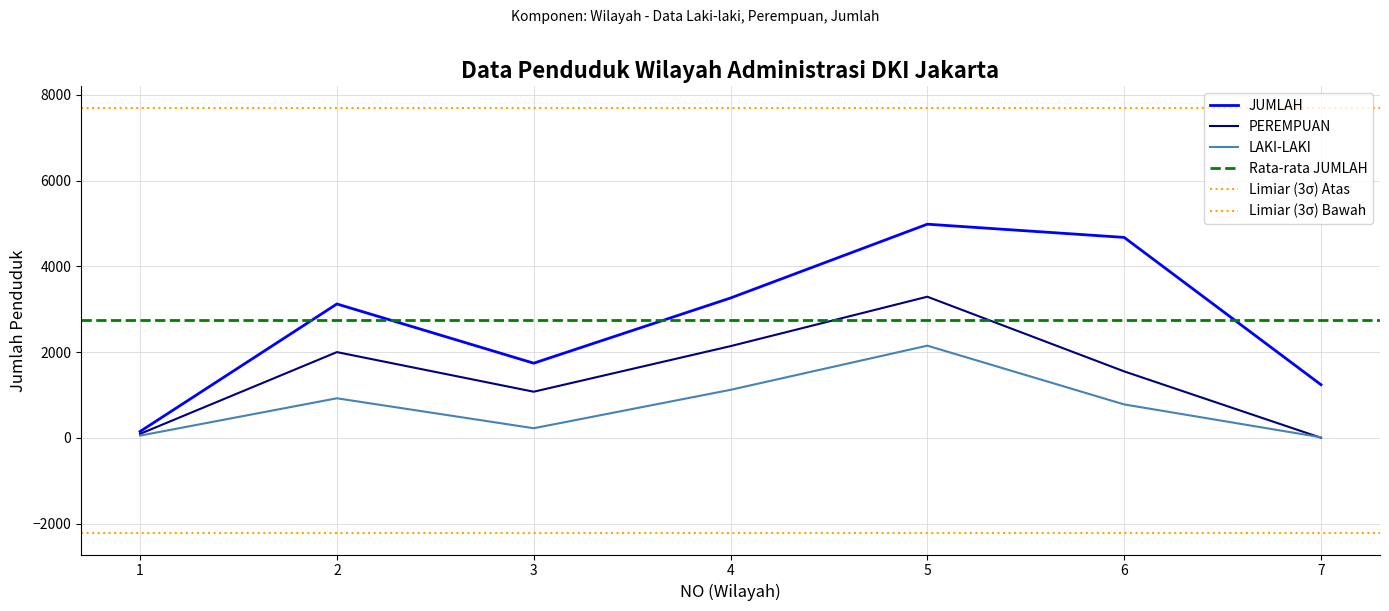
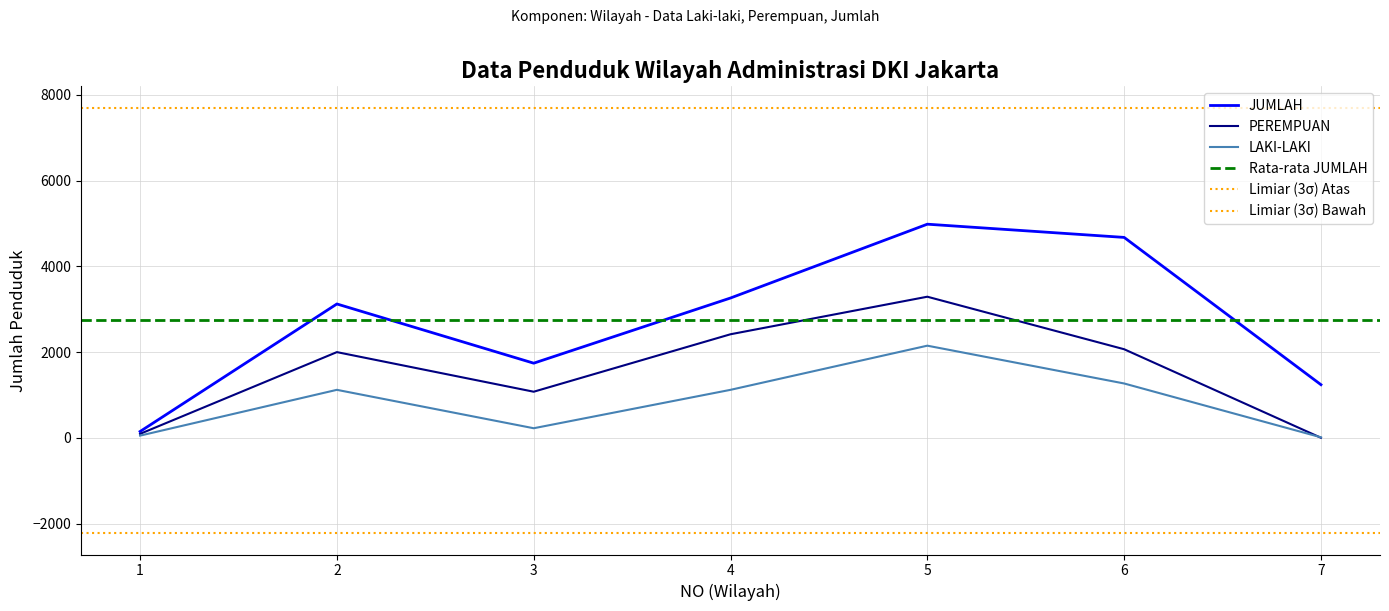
LAKI-LAKI, 2: 900 -> 1100
PEREMPUAN, 4: 2100 -> 2400
PEREMPUAN, 6: 1600 -> 2100
LAKI-LAKI, 6: 800 -> 1300
